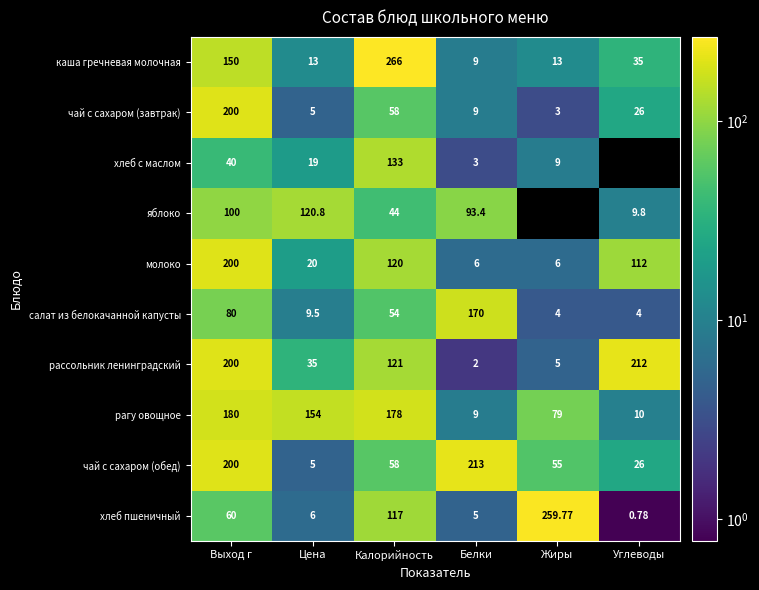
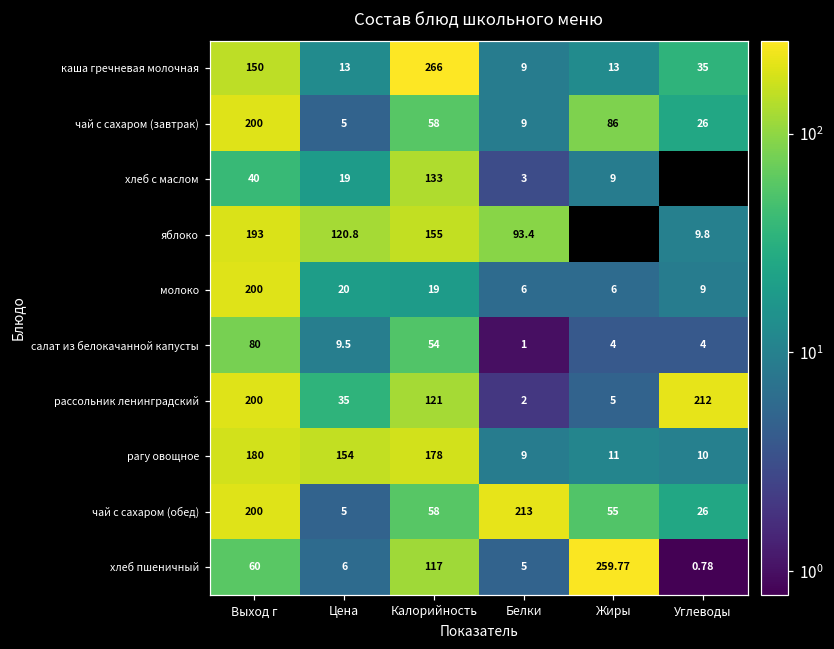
чай с сахаром (завтрак), Жиры: 3 -> 86
яблоко, Выход г: 100 -> 193
яблоко, Калорийность: 44 -> 155
молоко, Калорийность: 120 -> 19
молоко, Углеводы: 112 -> 9
салат из белокачанной капусты, Белки: 170 -> 1
рагу овощное, Жиры: 79 -> 11
